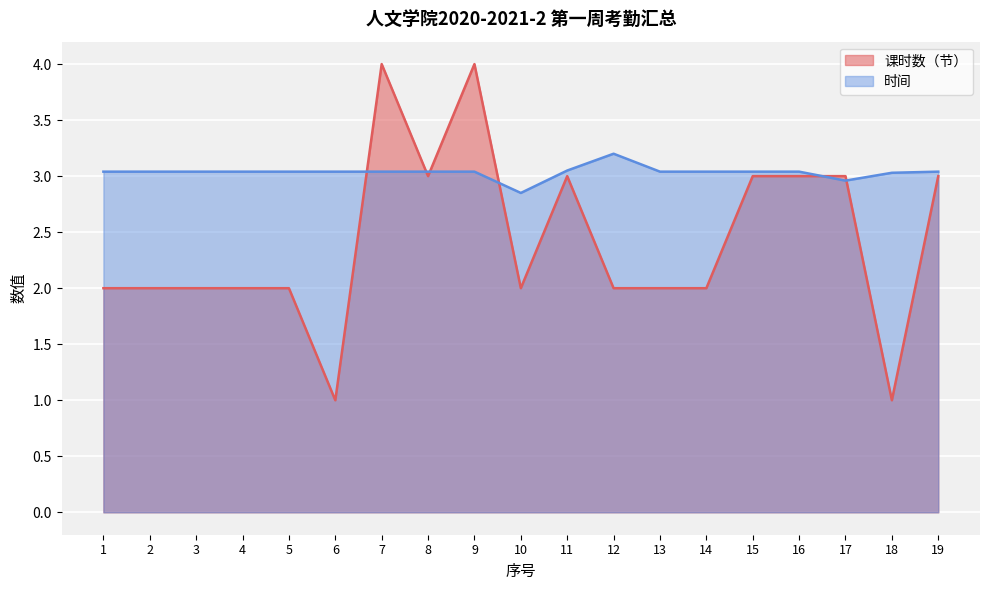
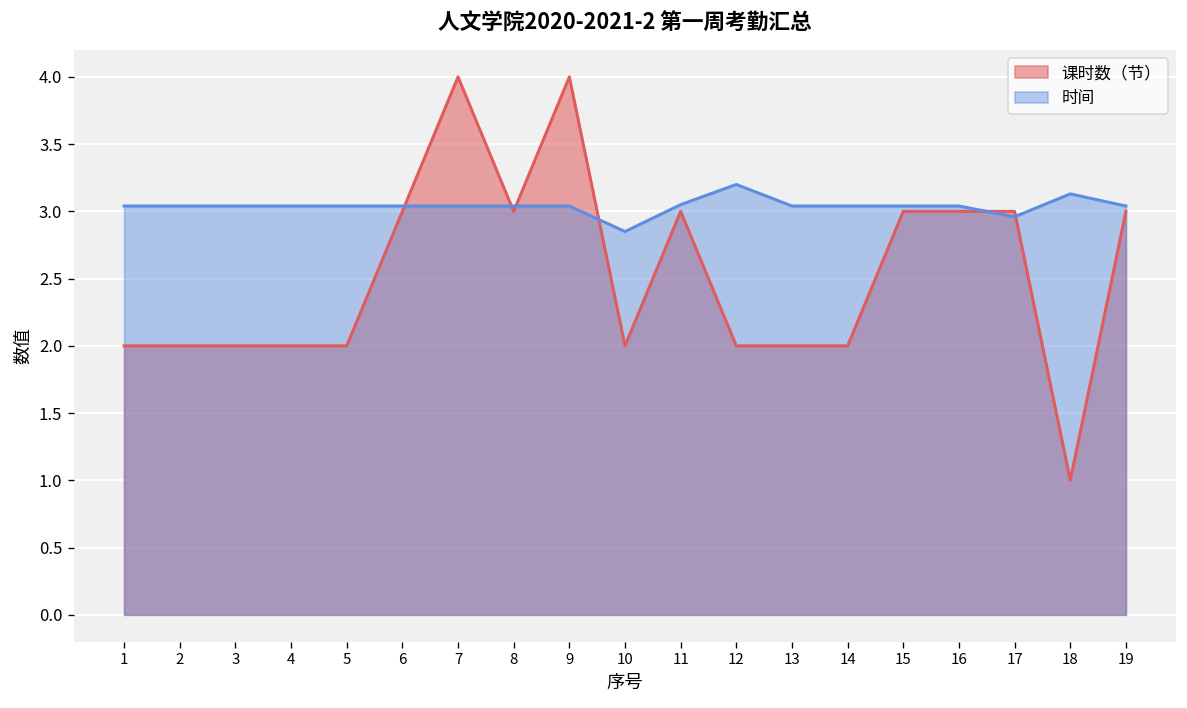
课时数（节）, 6: 1 -> 3
时间, 18: 3.03 -> 3.13
